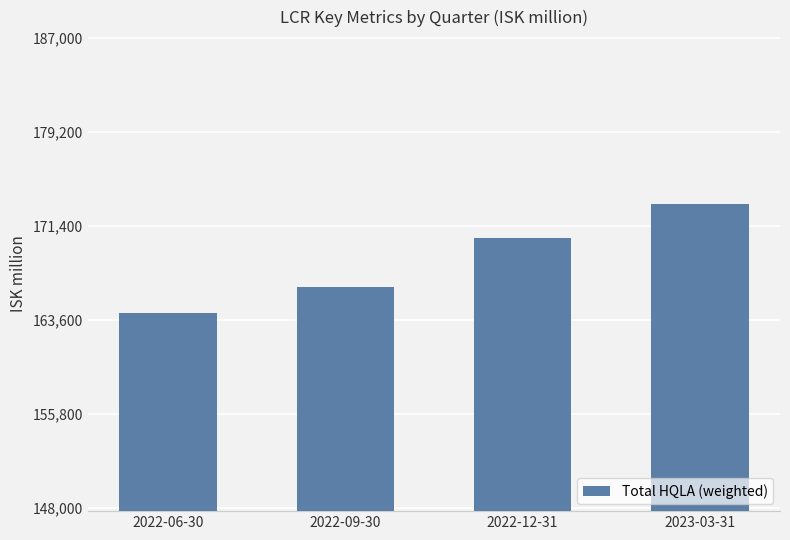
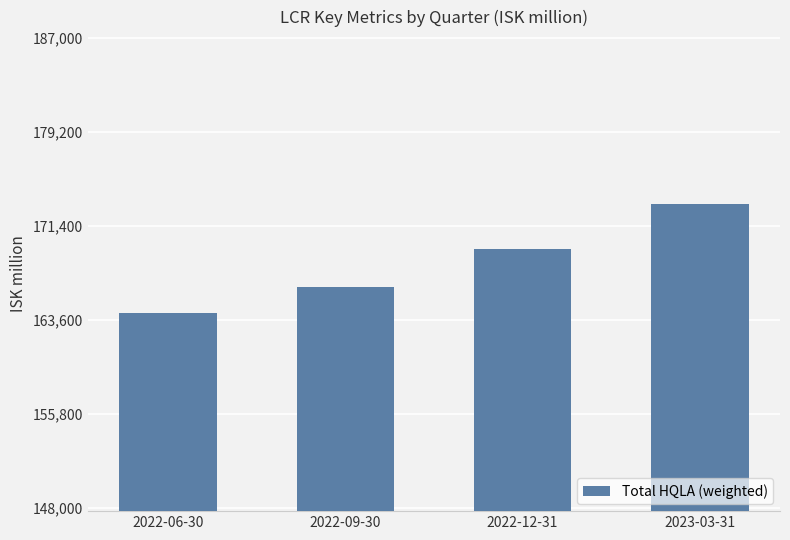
2022-12-31: 170,400 -> 169,500
